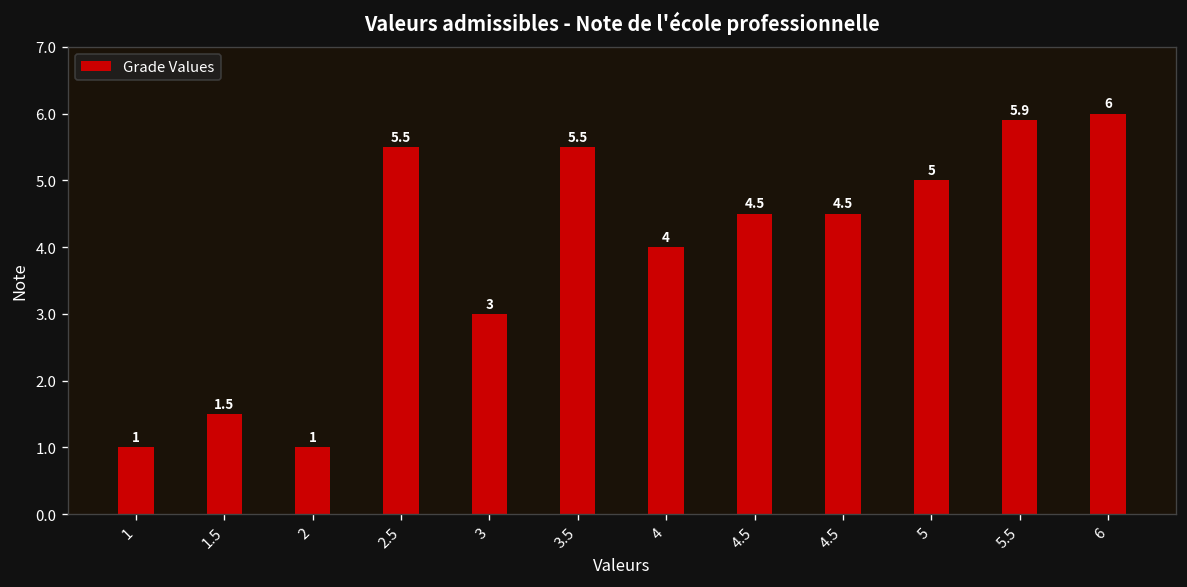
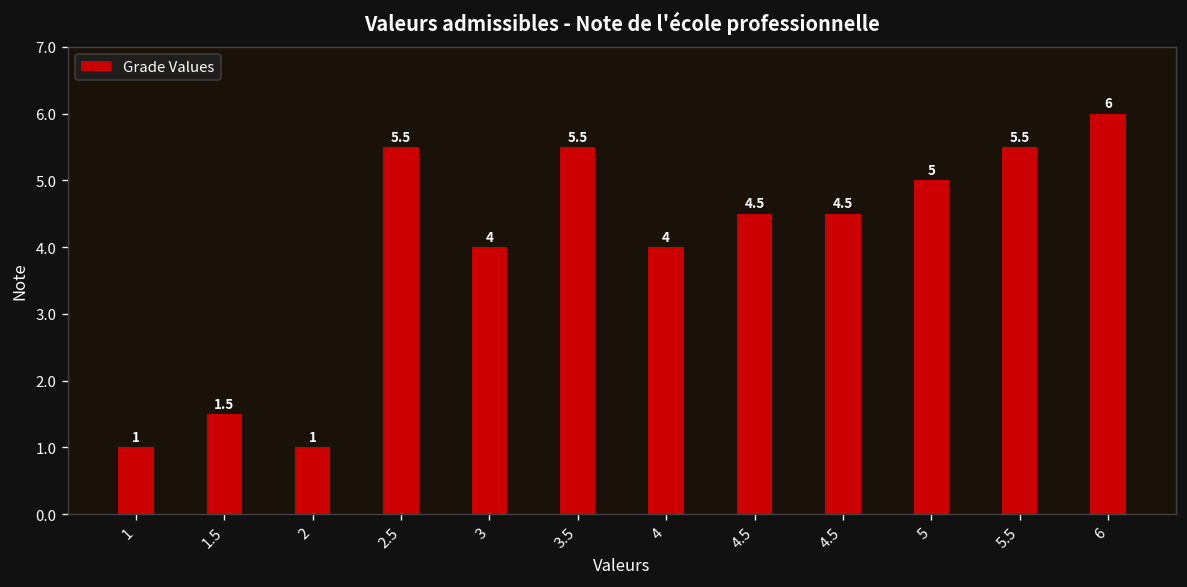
3: 3 -> 4
5.5: 5.9 -> 5.5
